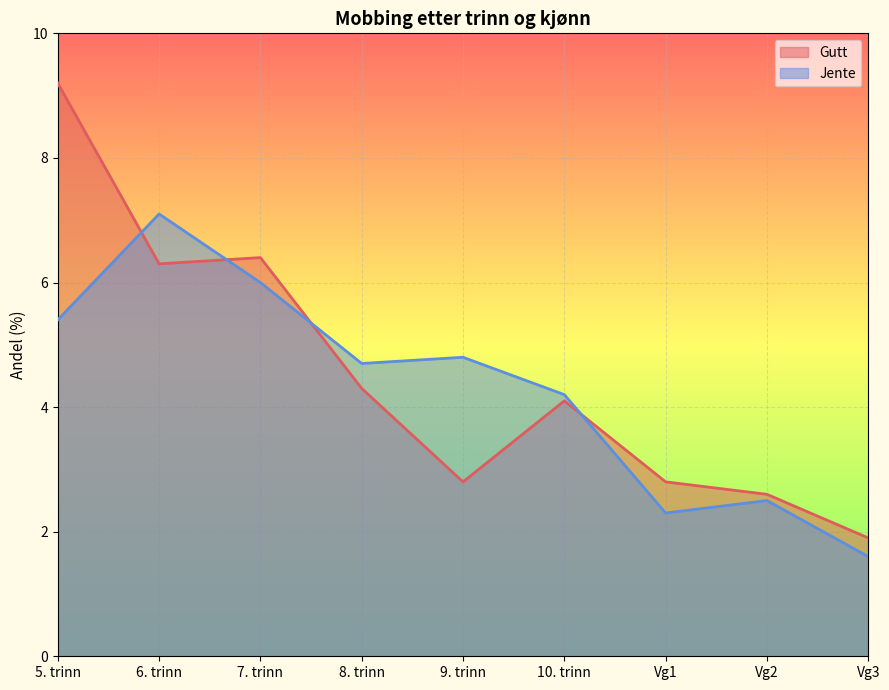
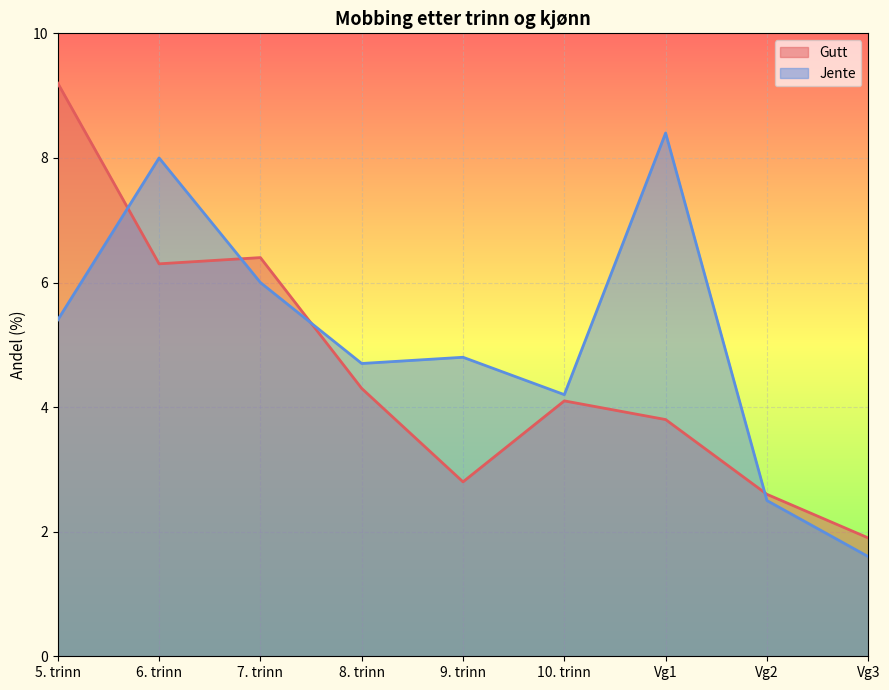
Jente, 6. trinn: 7.1 -> 8.0
Gutt, Vg1: 2.8 -> 3.8
Jente, Vg1: 2.3 -> 8.4
